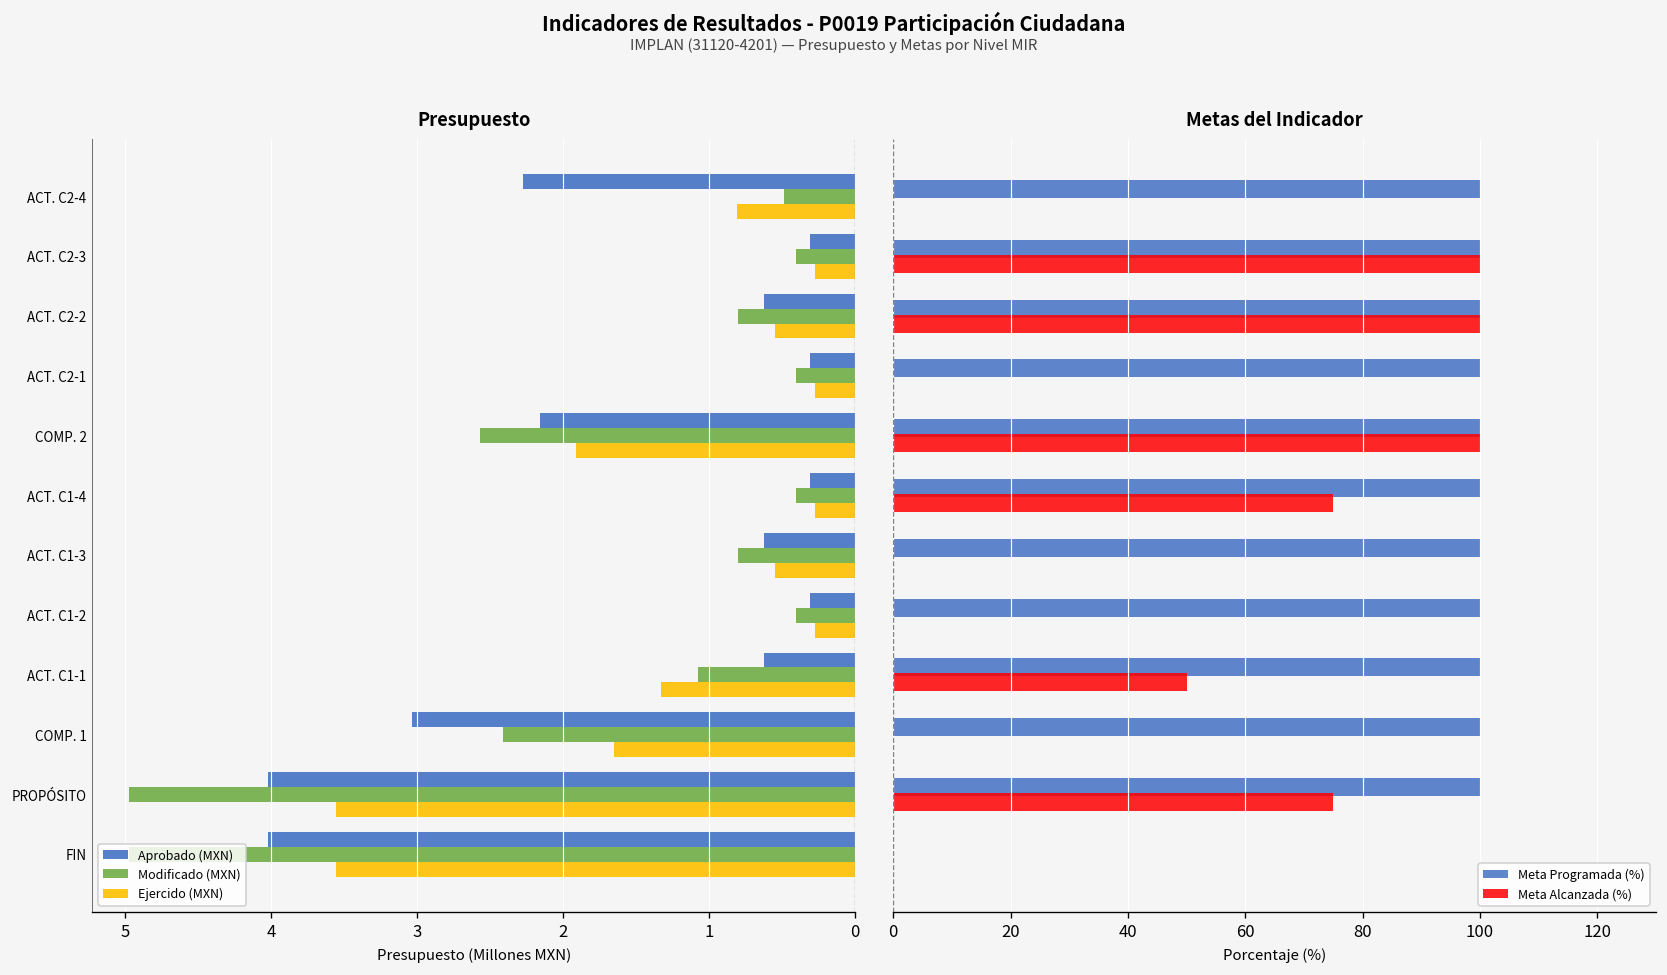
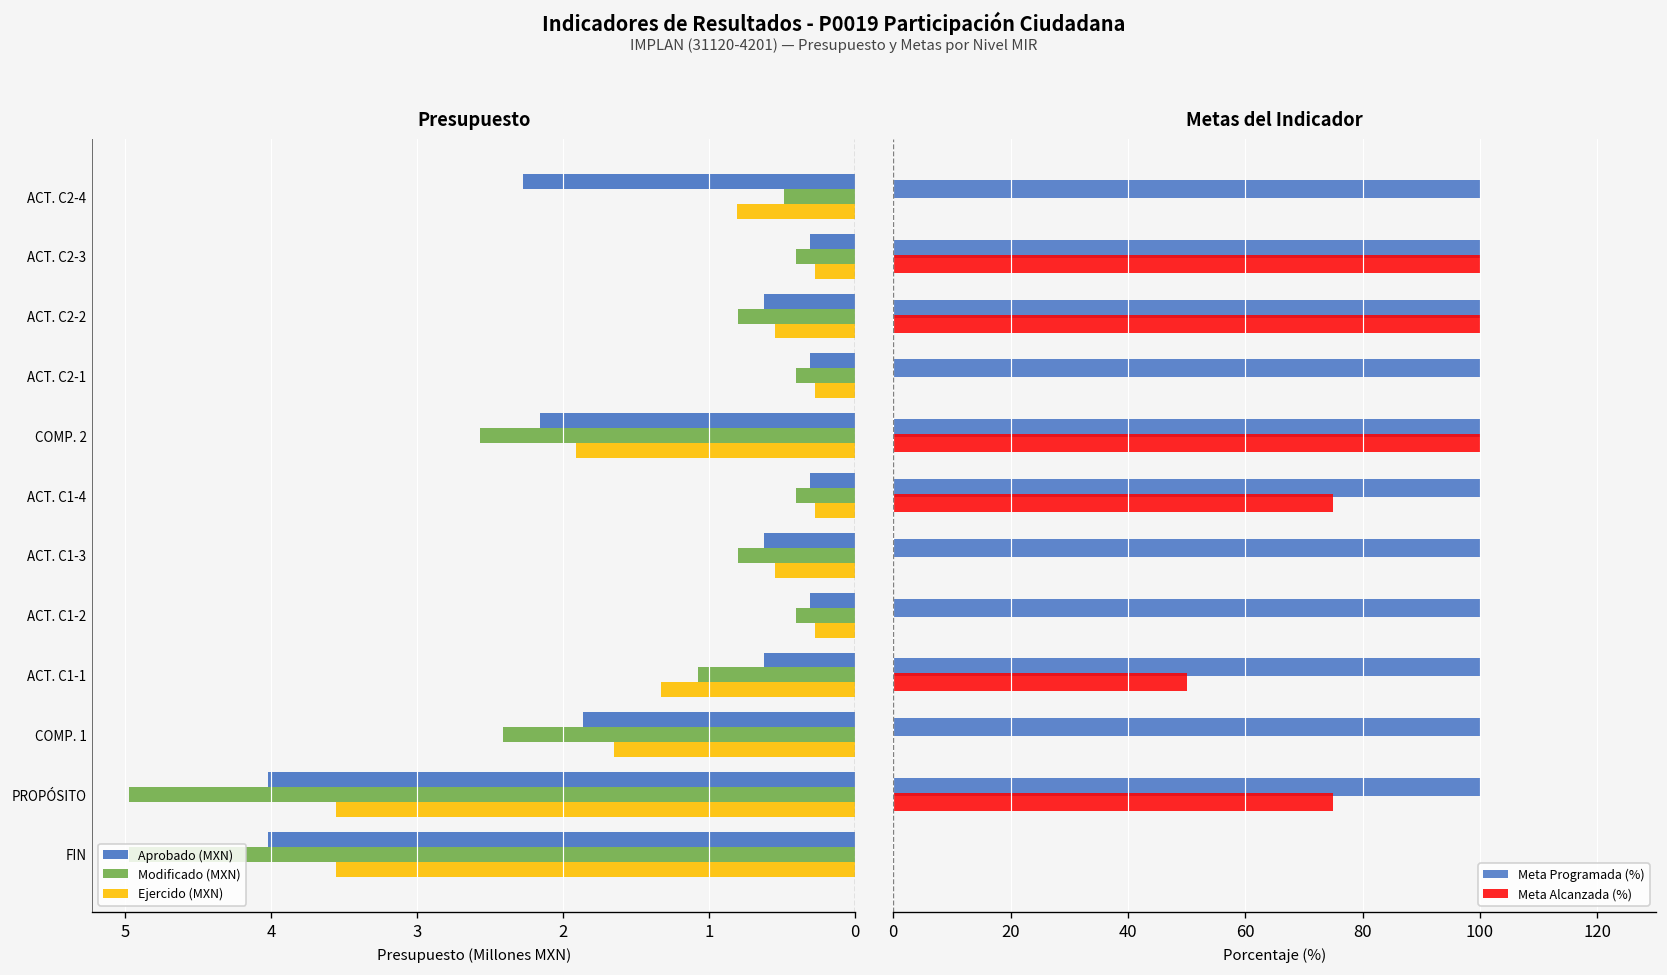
Presupuesto, Aprobado (MXN), COMP. 1: 3.04 -> 1.86
